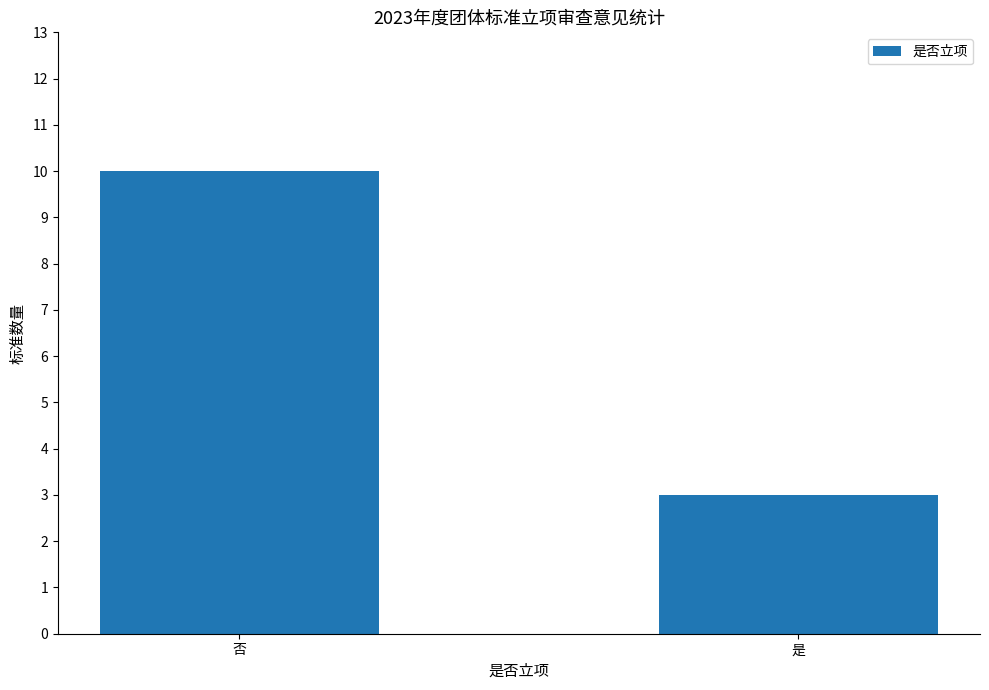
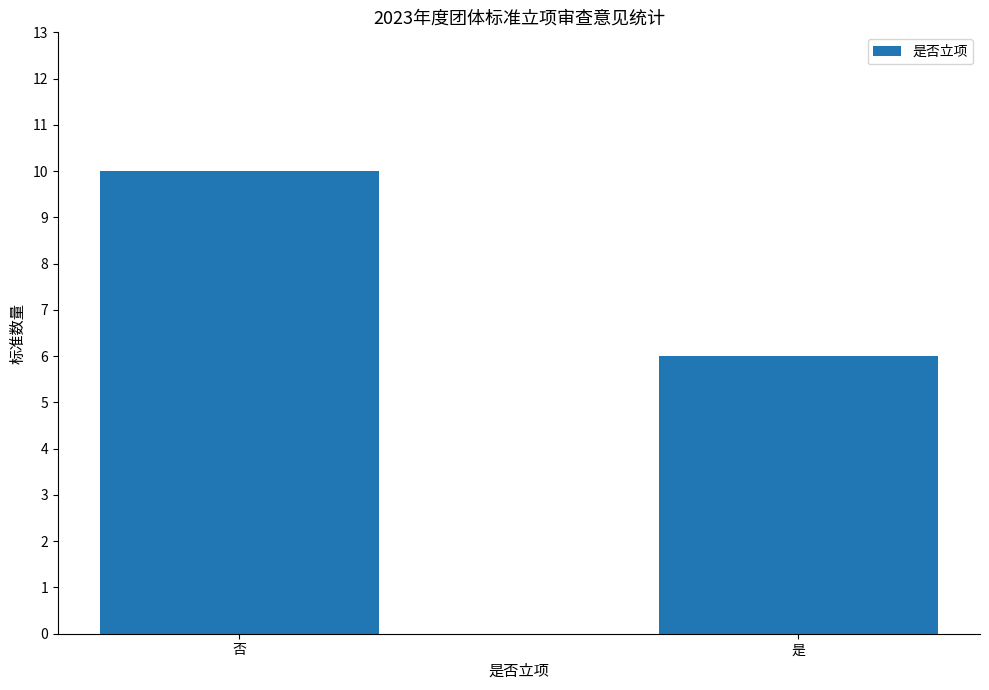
是: 3 -> 6
